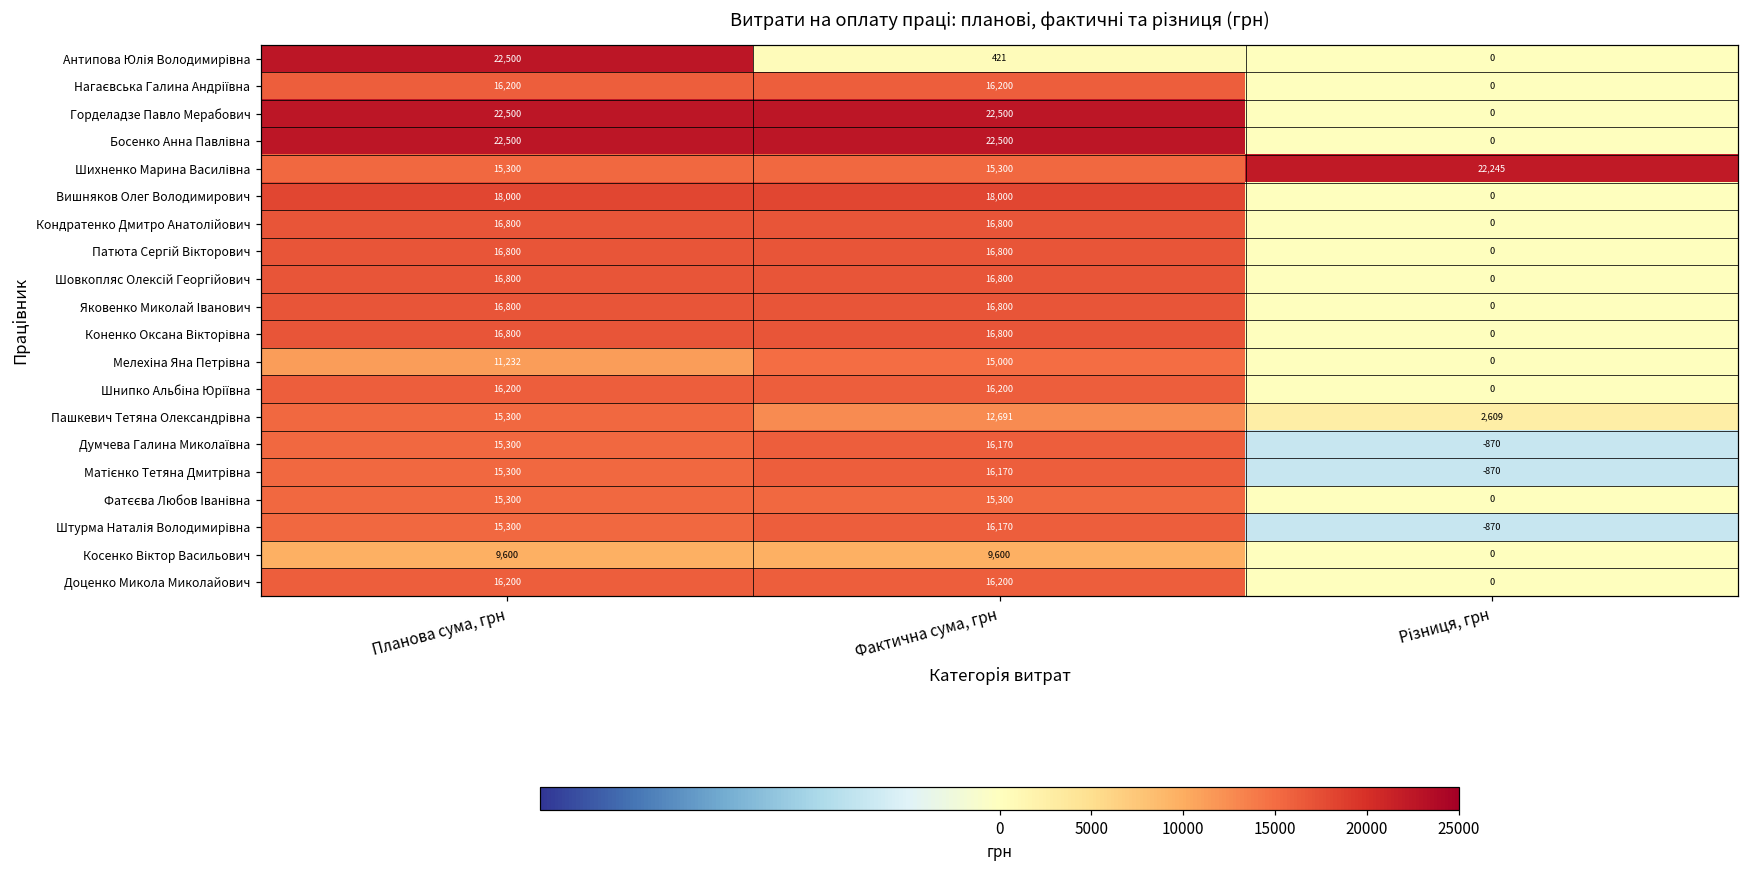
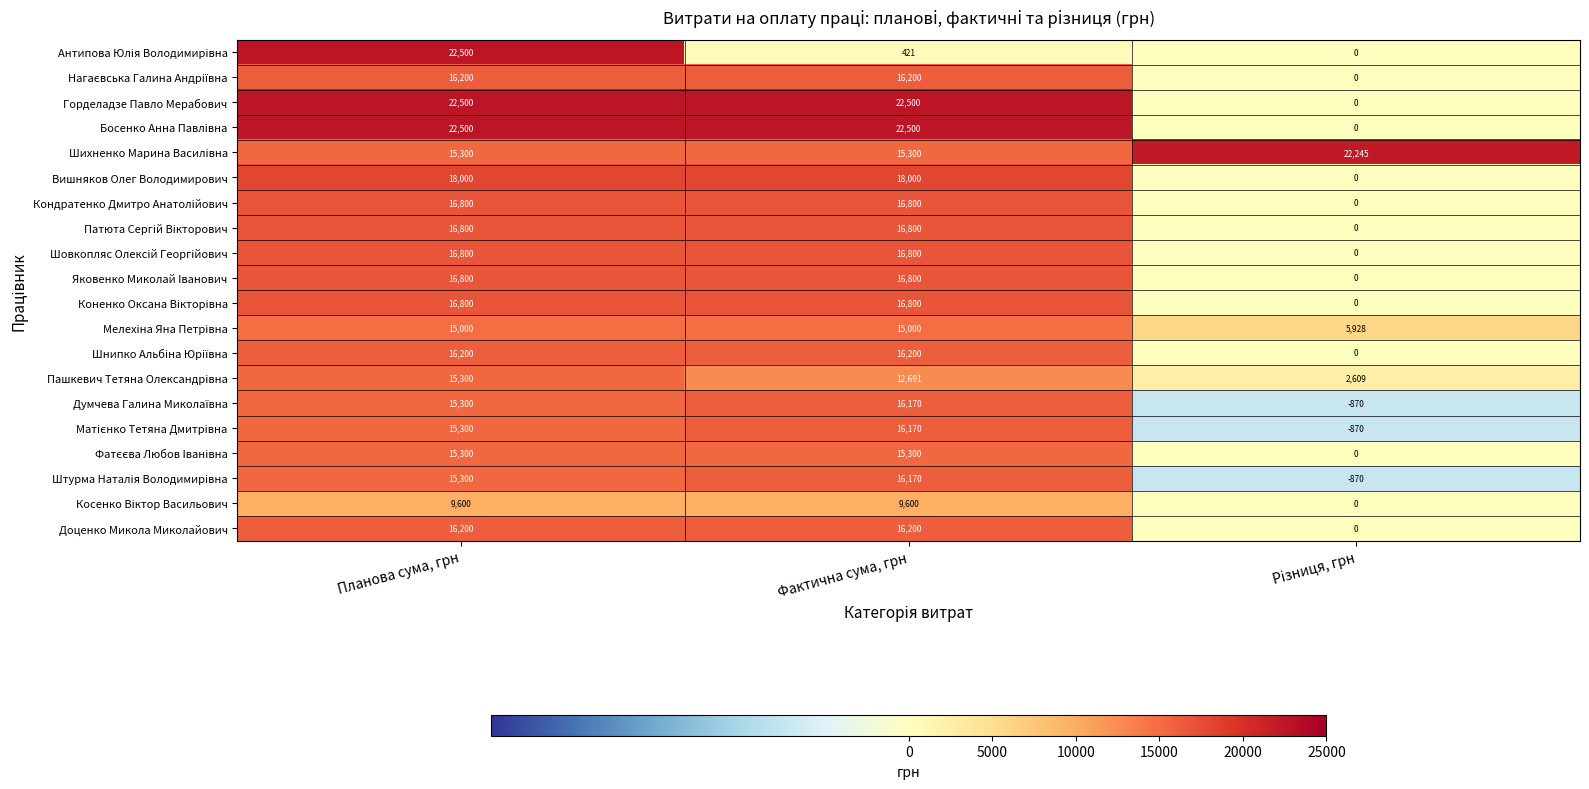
Мелехіна Яна Петрівна, Планова сума, грн: 11,232 -> 15,000
Мелехіна Яна Петрівна, Різниця, грн: 0 -> 5,928
